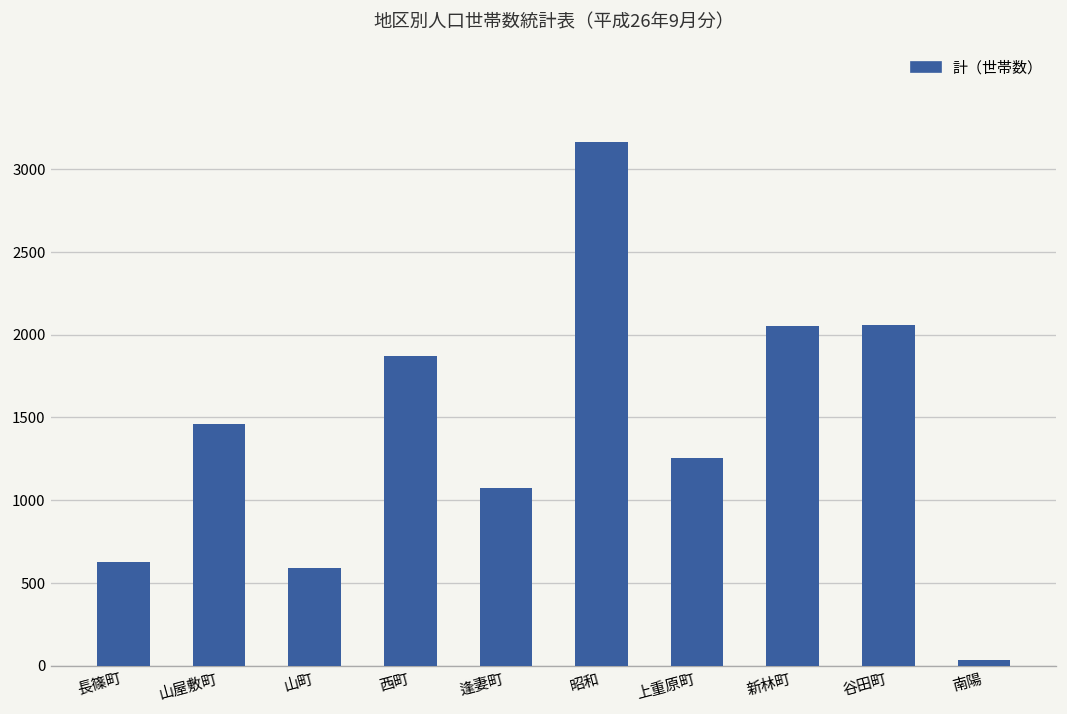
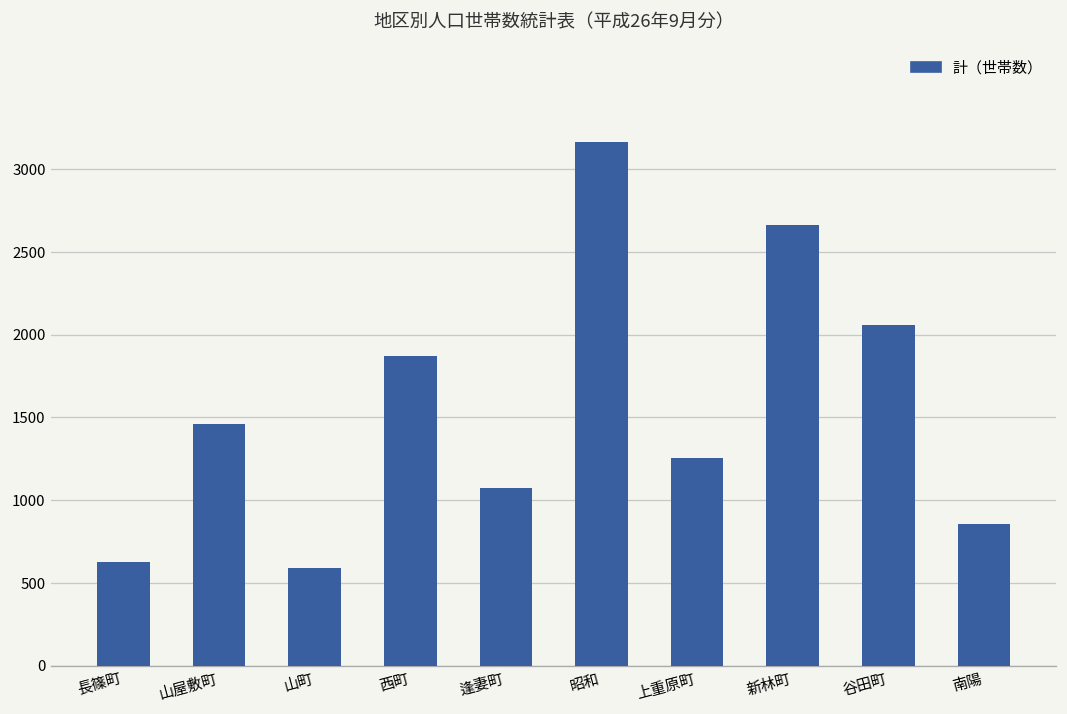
新林町: 2050 -> 2660
南陽: 40 -> 860
